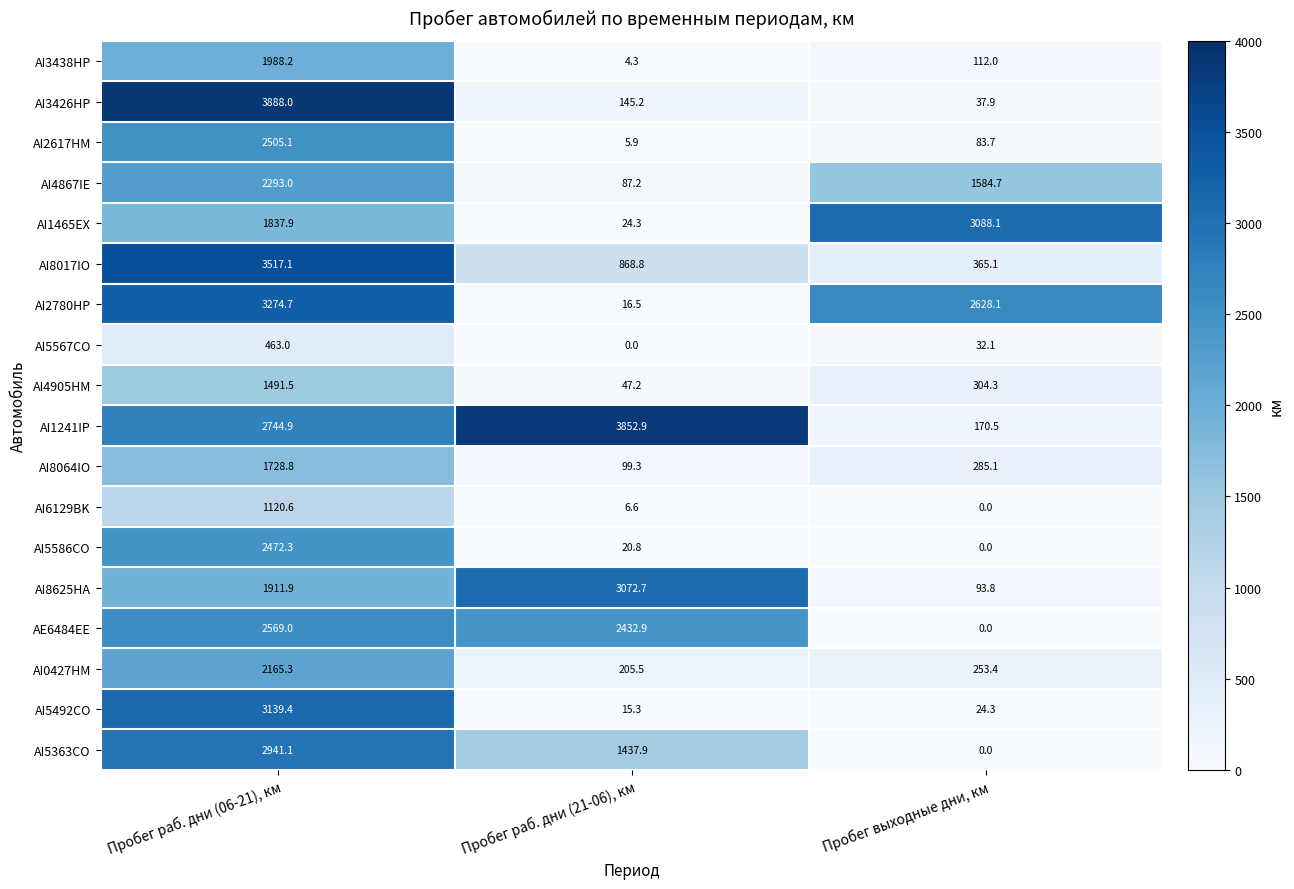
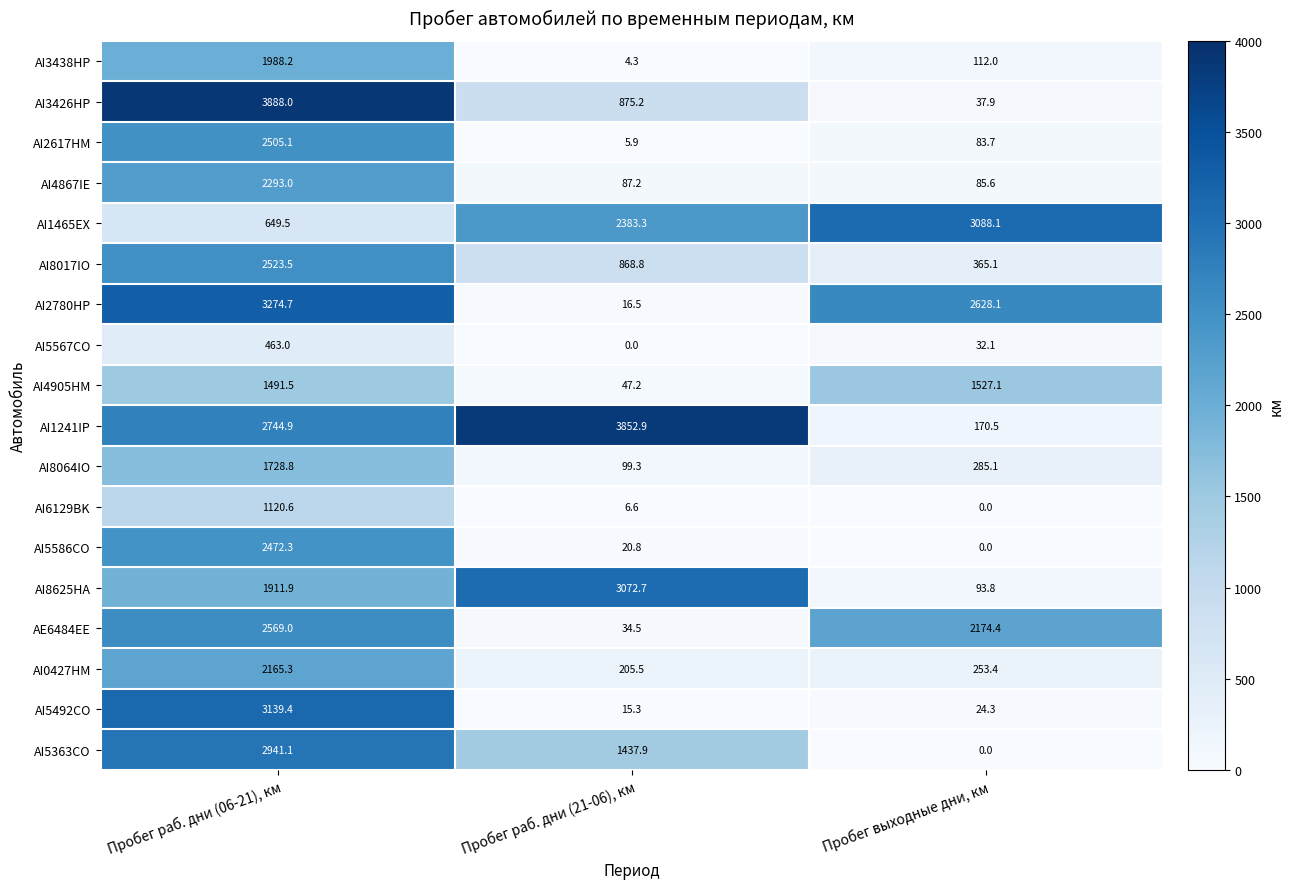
AI3426HP, Пробег раб. дни (21-06), км: 145.2 -> 875.2
AI4867IE, Пробег выходные дни, км: 1584.7 -> 85.6
AI1465EX, Пробег раб. дни (06-21), км: 1837.9 -> 649.5
AI1465EX, Пробег раб. дни (21-06), км: 24.3 -> 2383.3
AI8017IO, Пробег раб. дни (06-21), км: 3517.1 -> 2523.5
AI4905HM, Пробег выходные дни, км: 304.3 -> 1527.1
AE6484EE, Пробег раб. дни (21-06), км: 2432.9 -> 34.5
AE6484EE, Пробег выходные дни, км: 0.0 -> 2174.4
